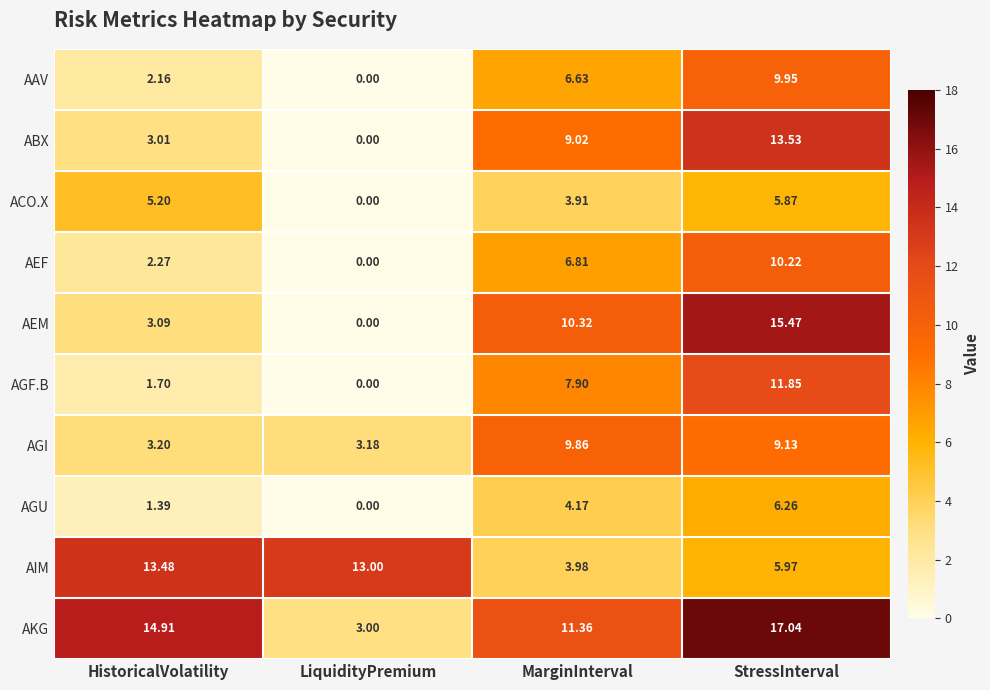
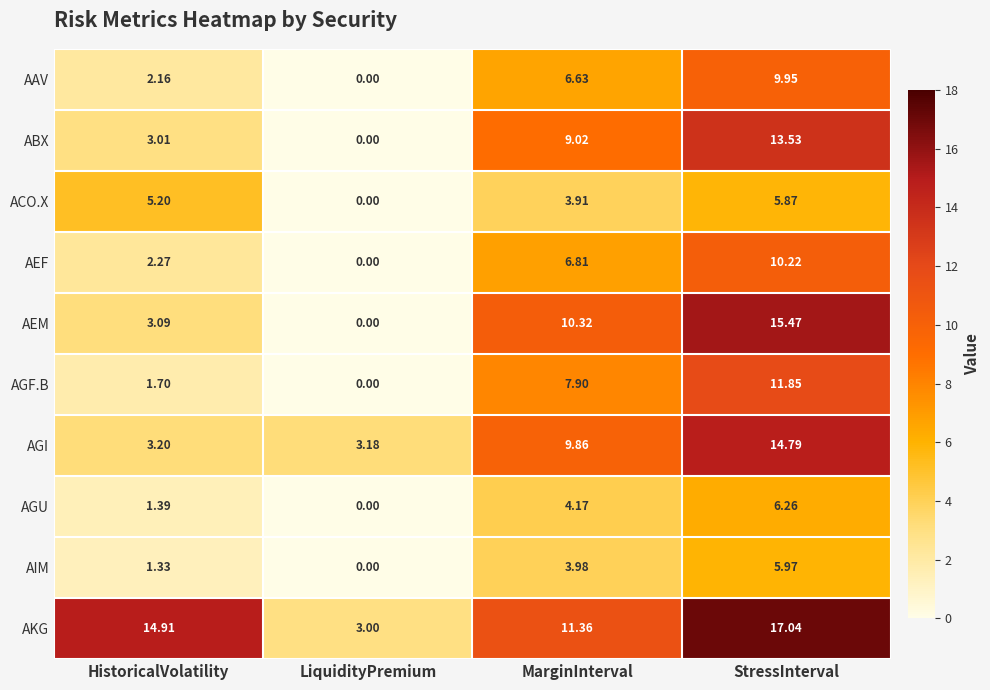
AGI, StressInterval: 9.13 -> 14.79
AIM, HistoricalVolatility: 13.48 -> 1.33
AIM, LiquidityPremium: 13.00 -> 0.00
